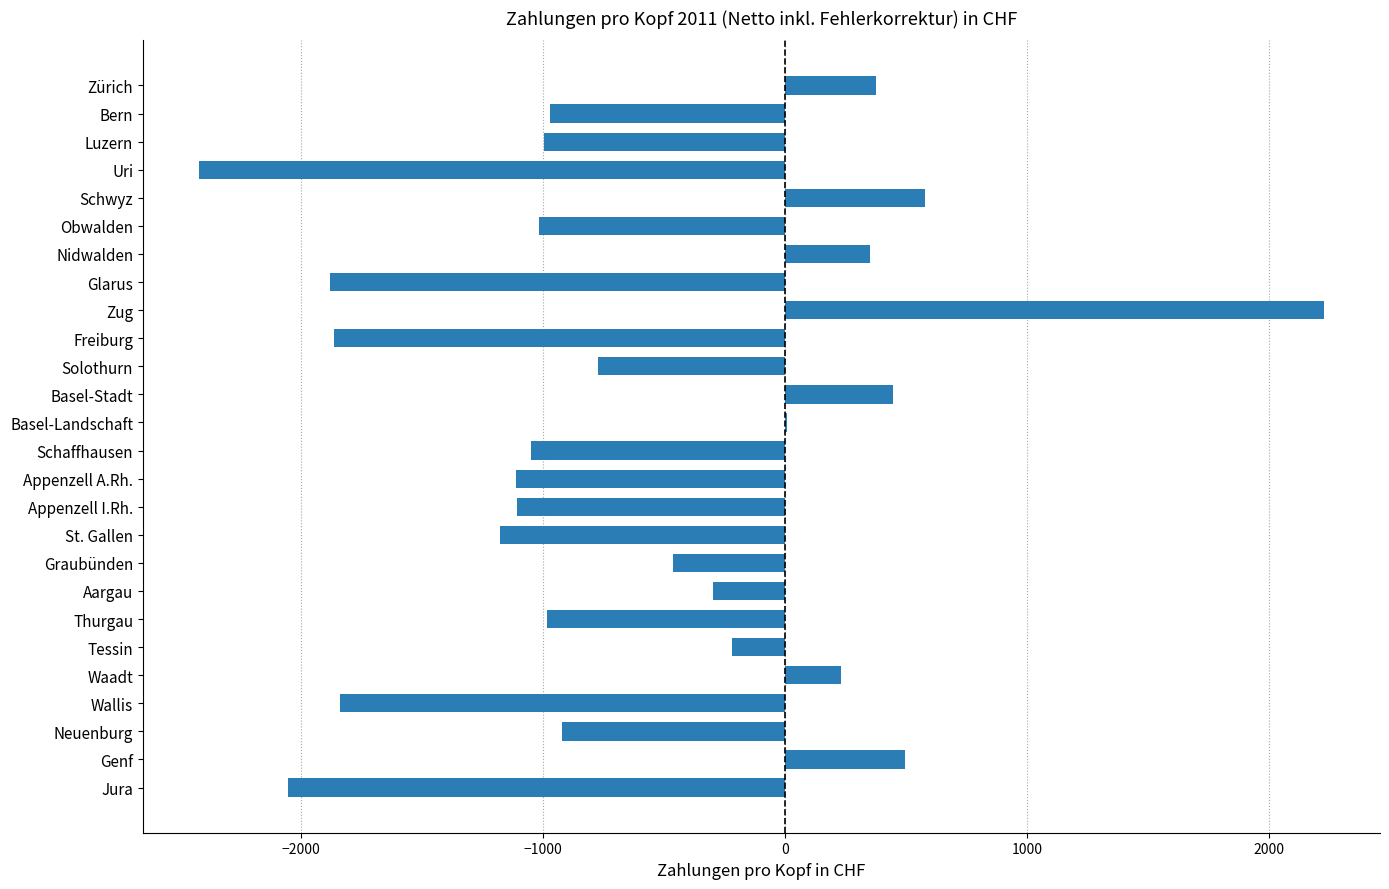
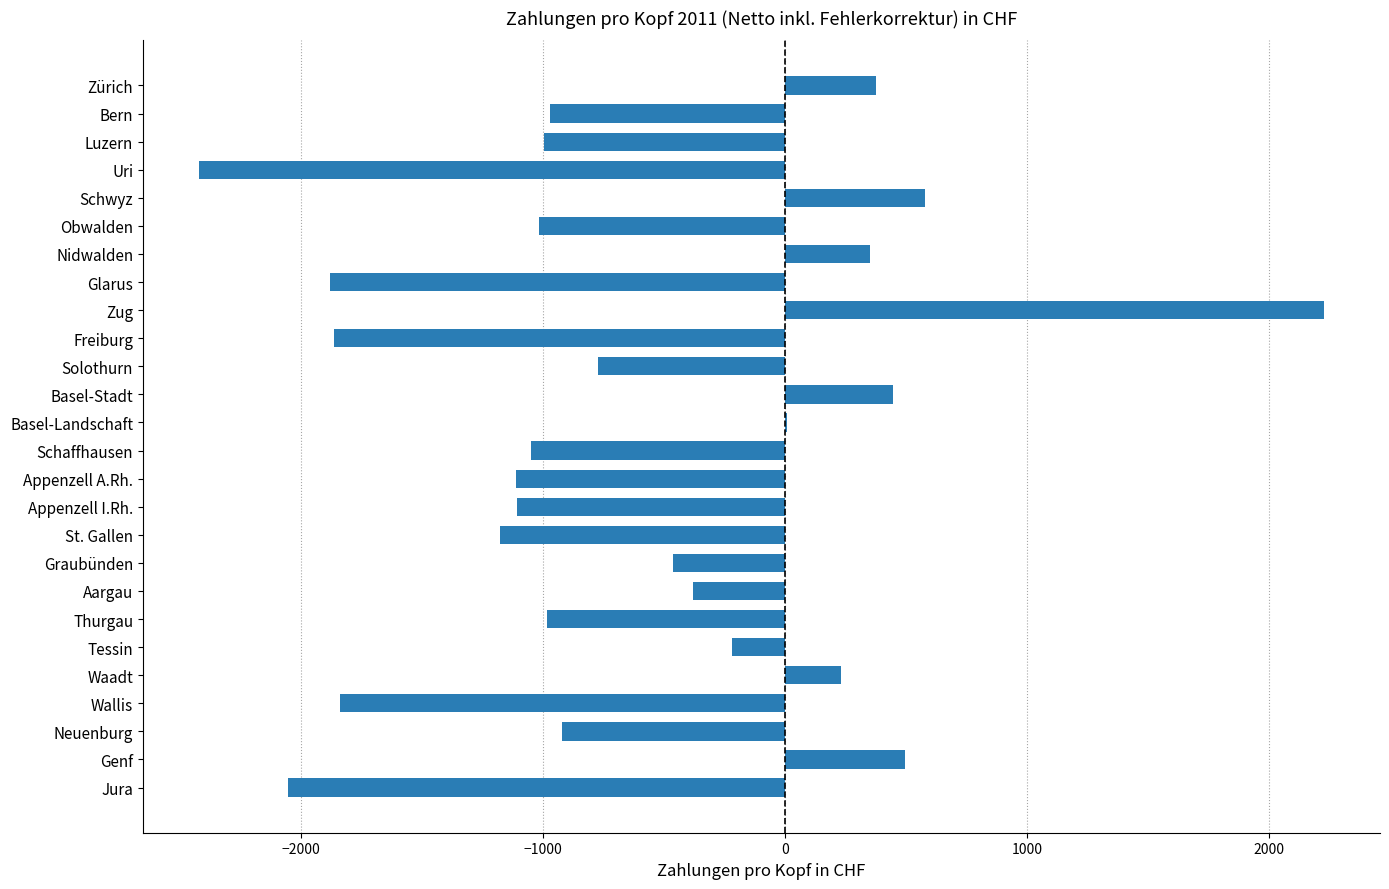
Aargau: -300 -> -380
